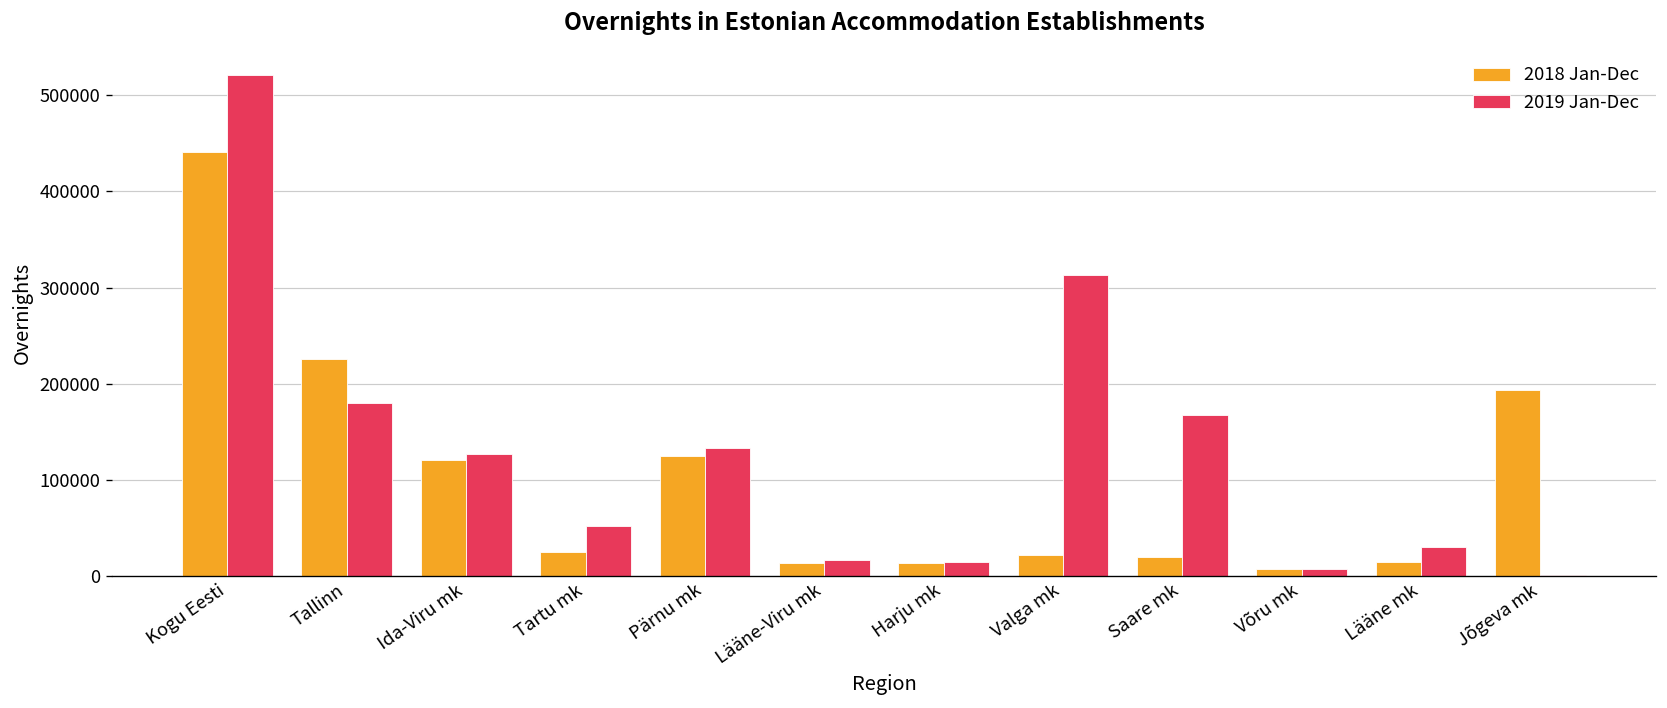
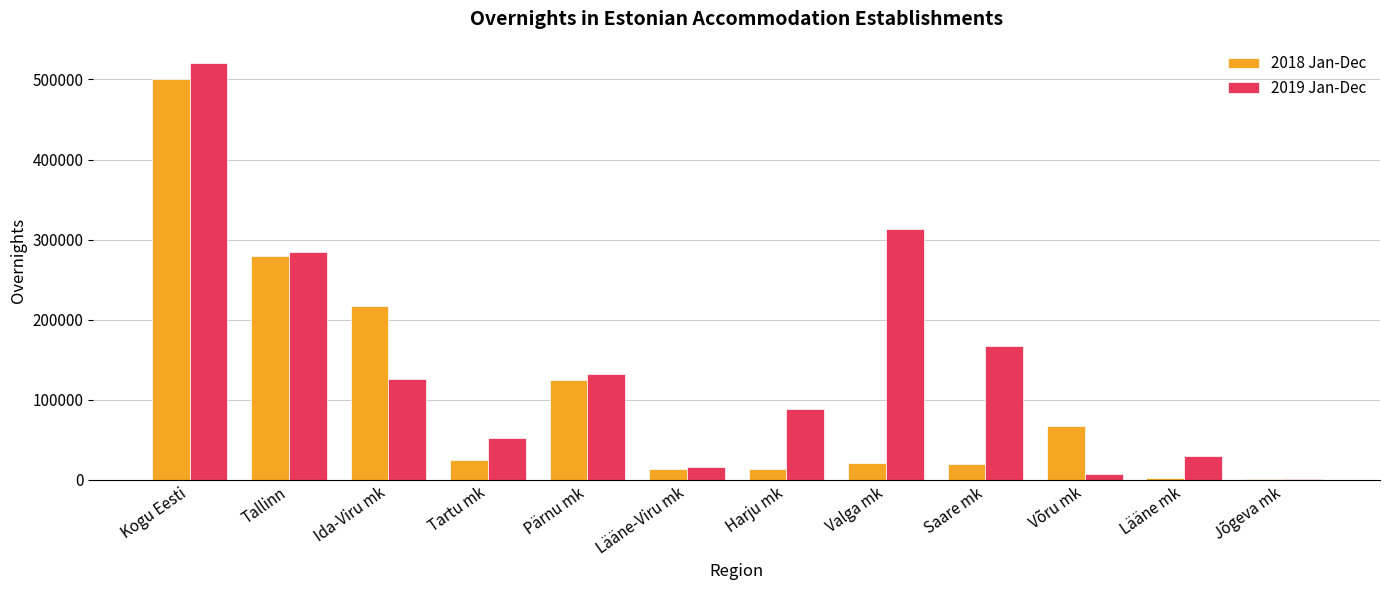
2018 Jan-Dec, Kogu Eesti: 440000 -> 500000
2018 Jan-Dec, Tallinn: 230000 -> 280000
2019 Jan-Dec, Tallinn: 180000 -> 280000
2018 Jan-Dec, Ida-Viru mk: 120000 -> 220000
2019 Jan-Dec, Harju mk: 10000 -> 90000
2018 Jan-Dec, Võru mk: 10000 -> 70000
2018 Jan-Dec, Lääne mk: 10000 -> 0
2018 Jan-Dec, Jõgeva mk: 190000 -> 0
